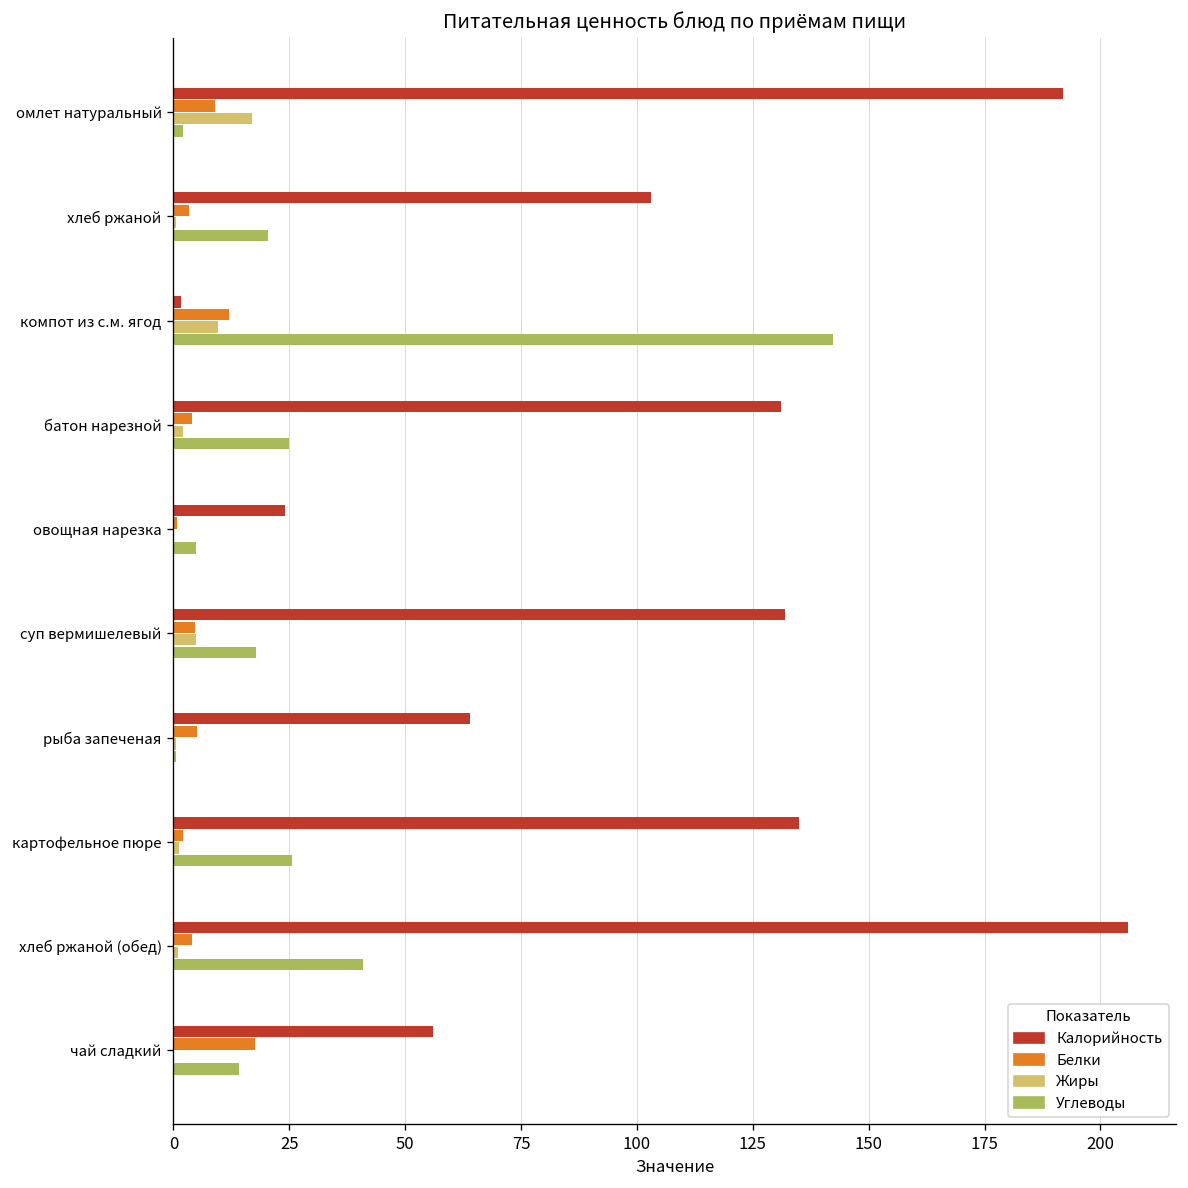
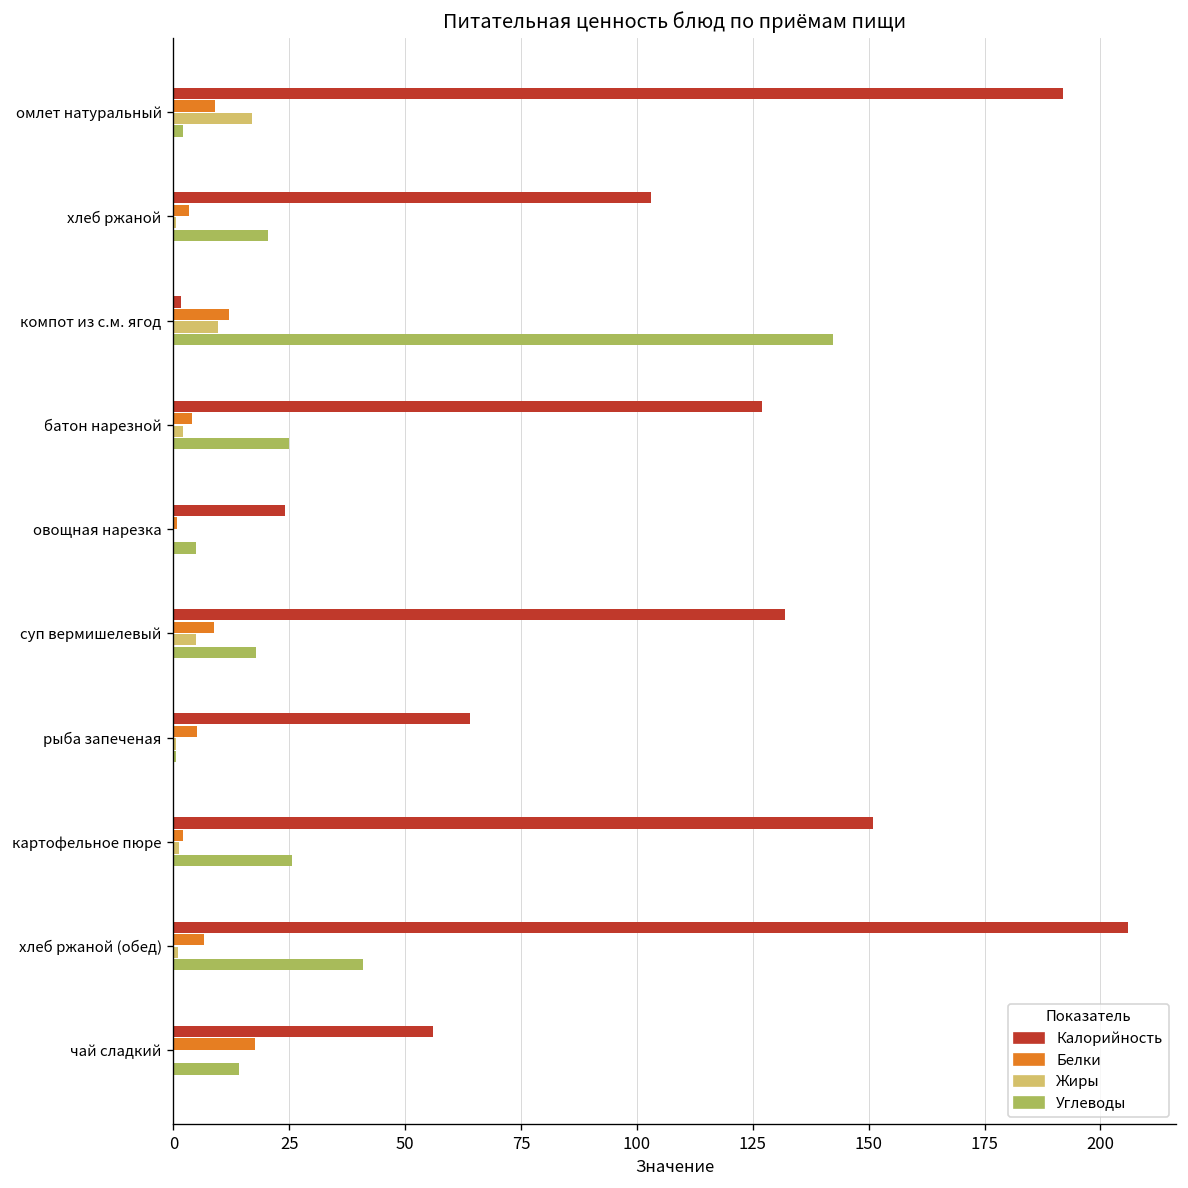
Калорийность, батон нарезной: 131 -> 127
Белки, суп вермишелевый: 5 -> 9
Калорийность, картофельное пюре: 135 -> 151
Белки, хлеб ржаной (обед): 4 -> 7
